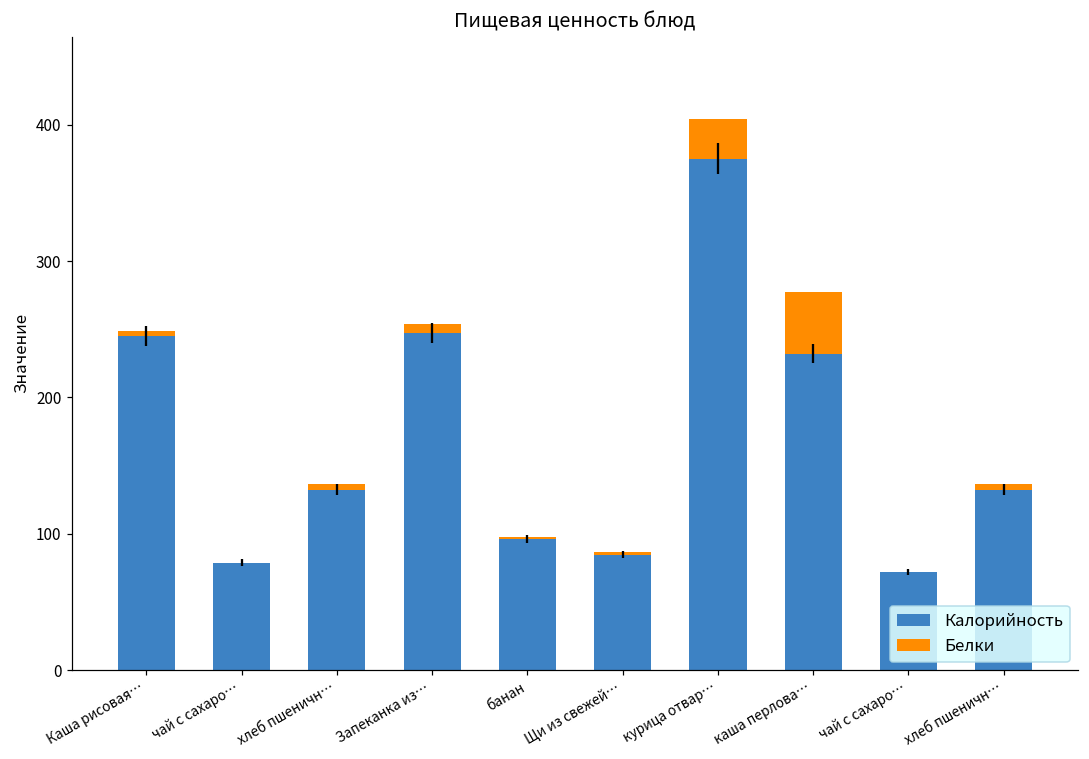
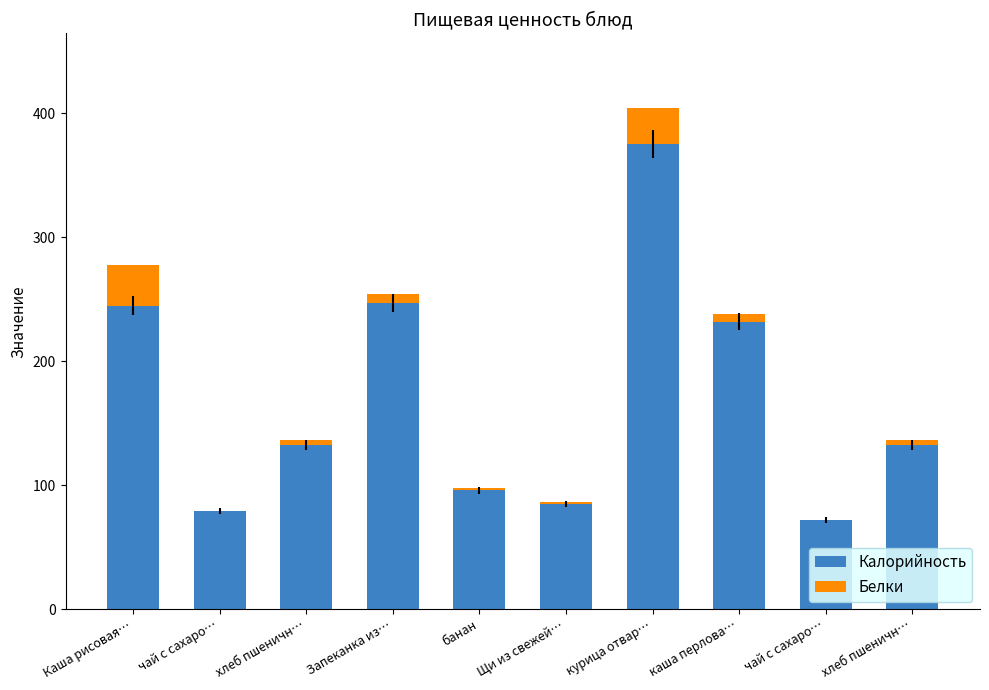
Белки, Каша рисовая…: 4 -> 33
Белки, каша перлова…: 45 -> 6
